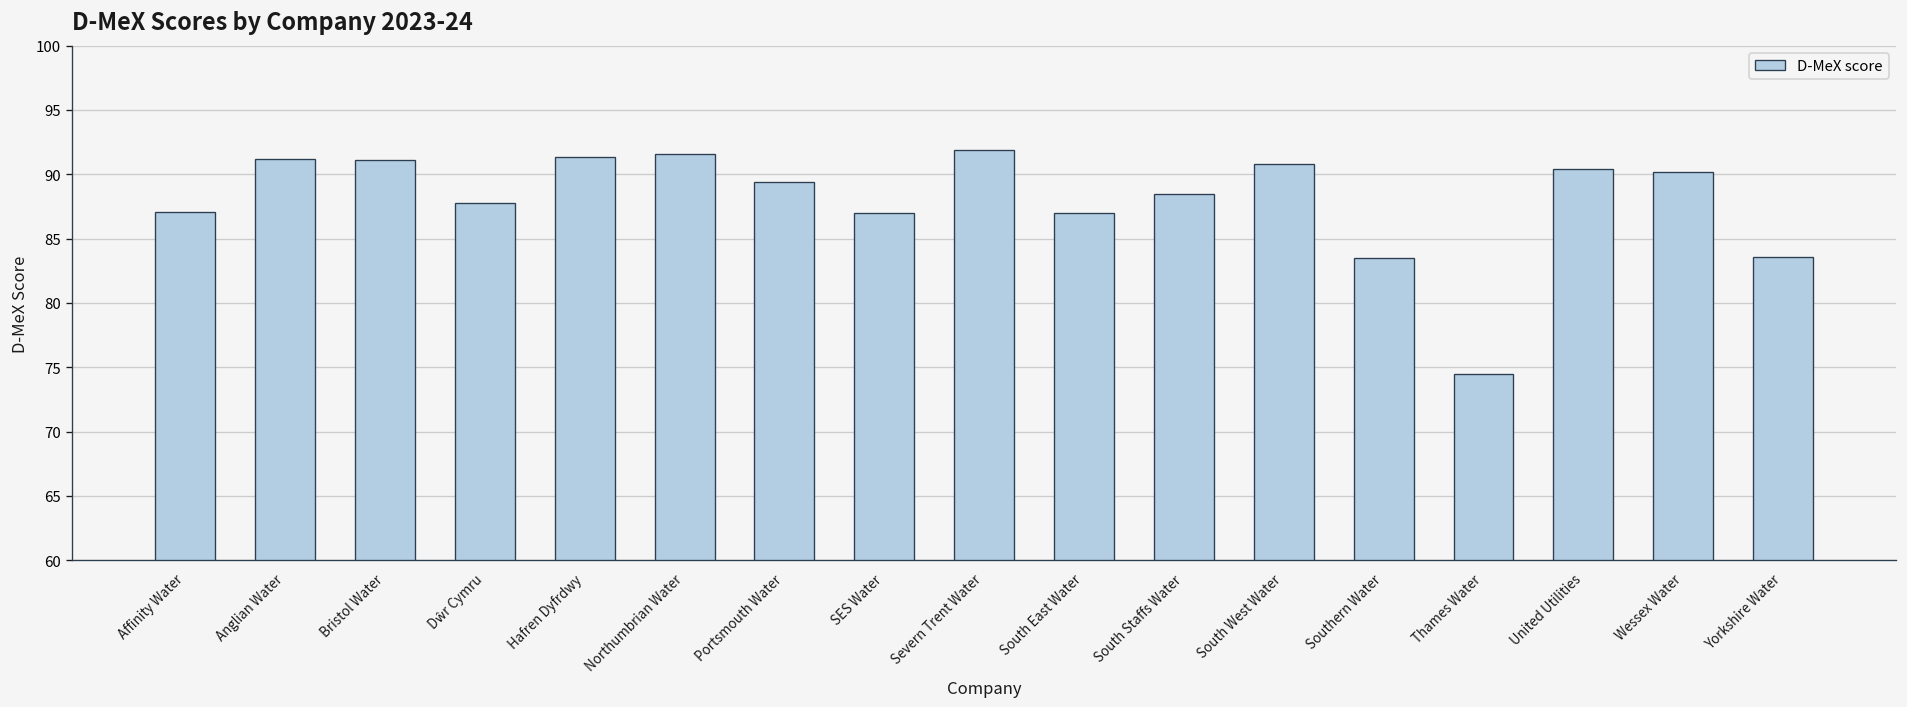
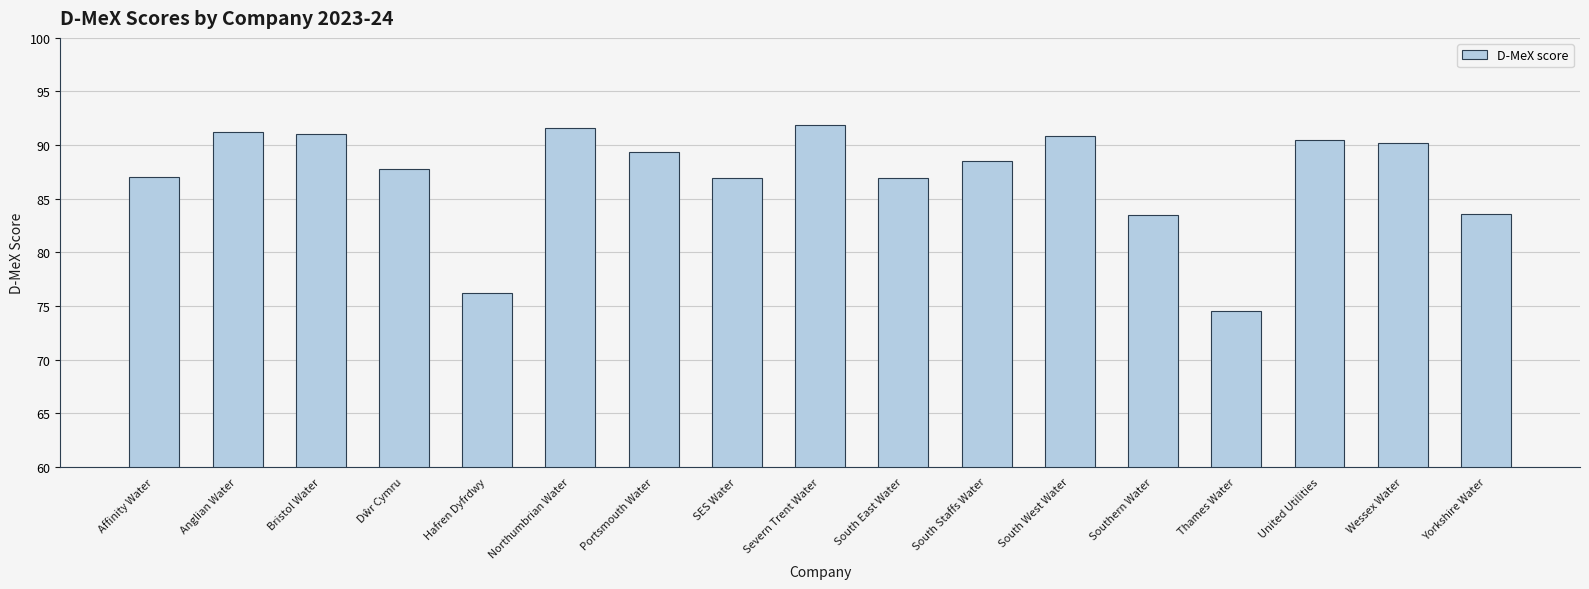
Hafren Dyfrdwy: 91.3 -> 76.2
